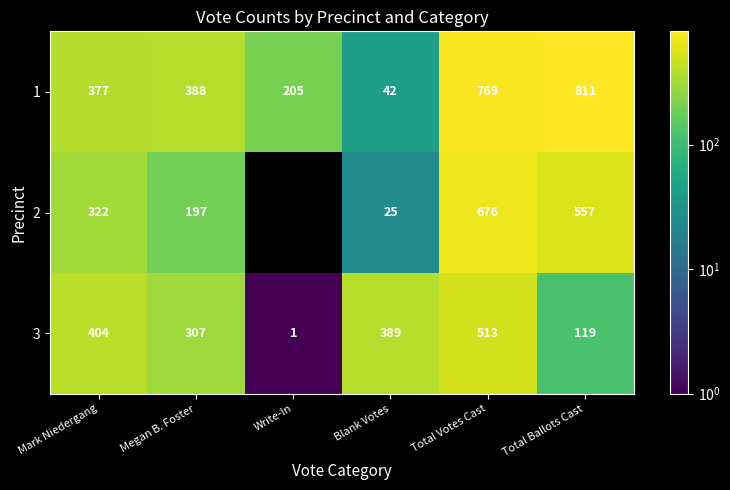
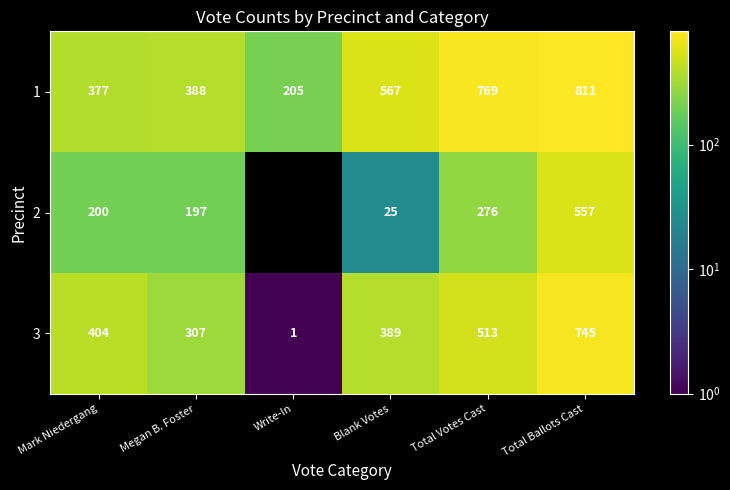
1, Blank Votes: 42 -> 567
2, Mark Niedergang: 322 -> 200
2, Total Votes Cast: 676 -> 276
3, Total Ballots Cast: 119 -> 745
